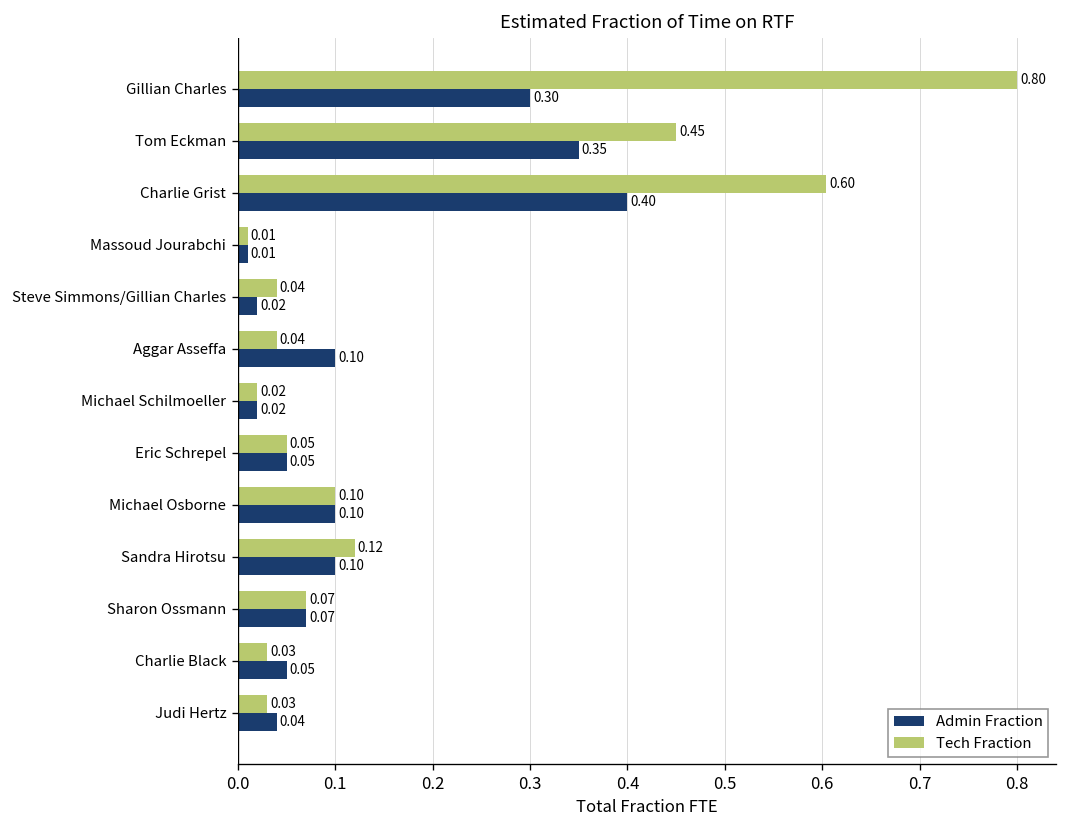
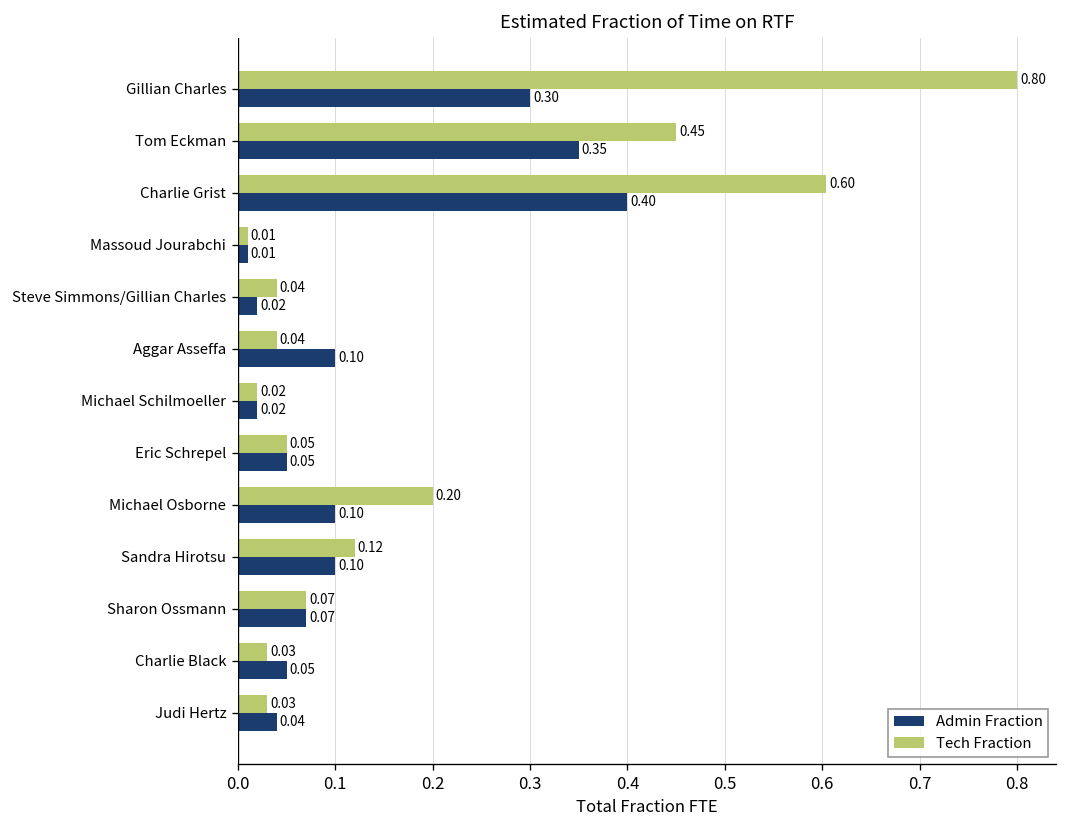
Tech Fraction, Michael Osborne: 0.10 -> 0.20
